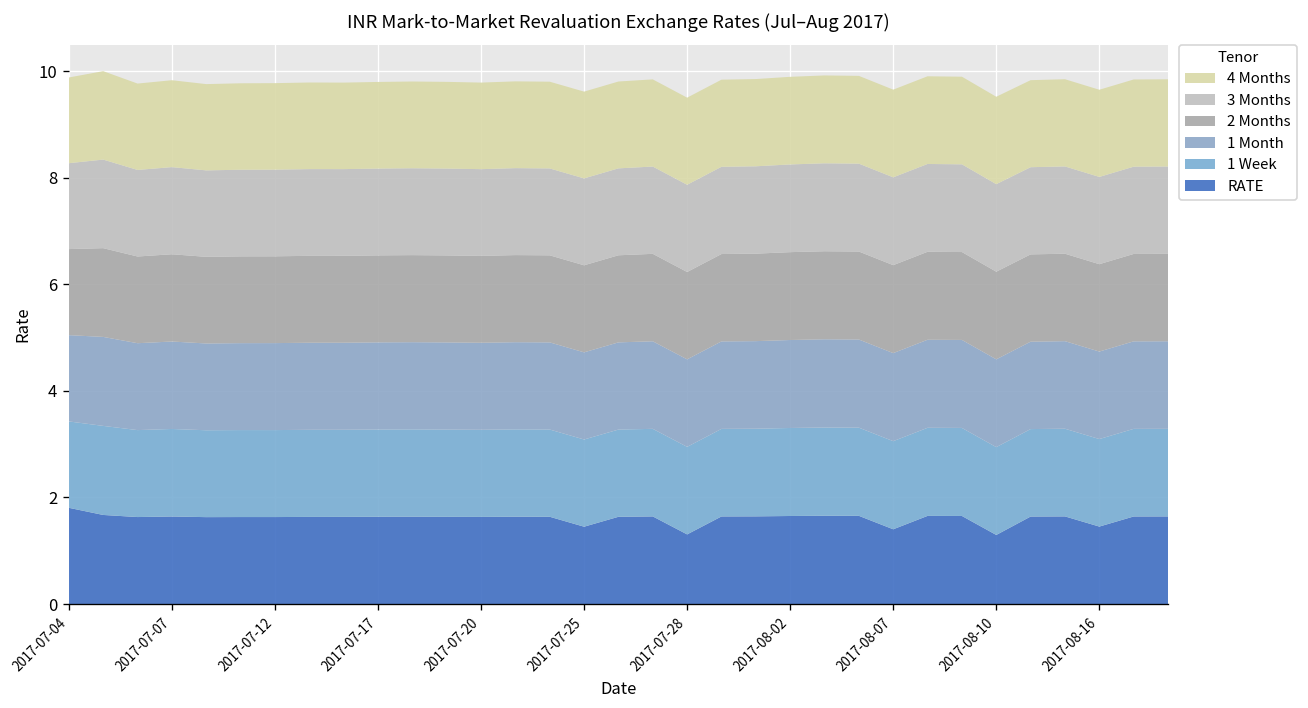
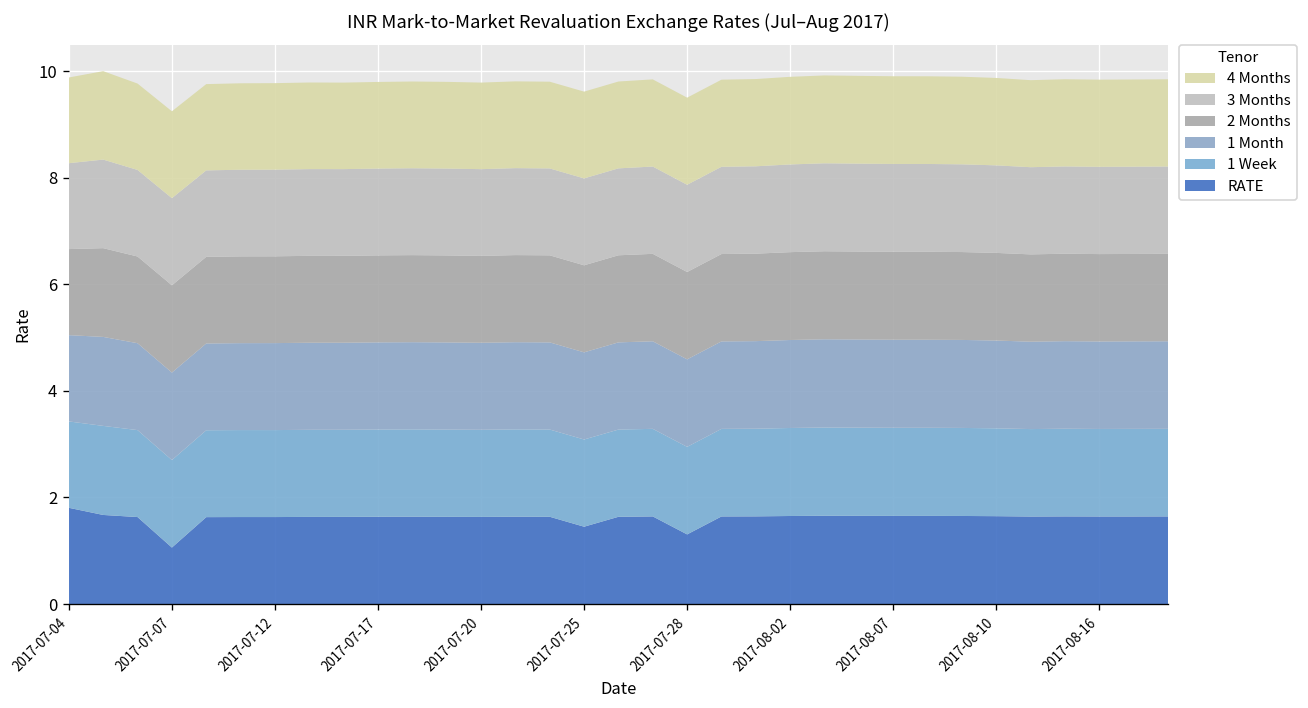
RATE, 2017-07-07: 1.6 -> 1.1
RATE, 2017-08-07: 1.4 -> 1.7
RATE, 2017-08-10: 1.3 -> 1.6
RATE, 2017-08-16: 1.5 -> 1.6
